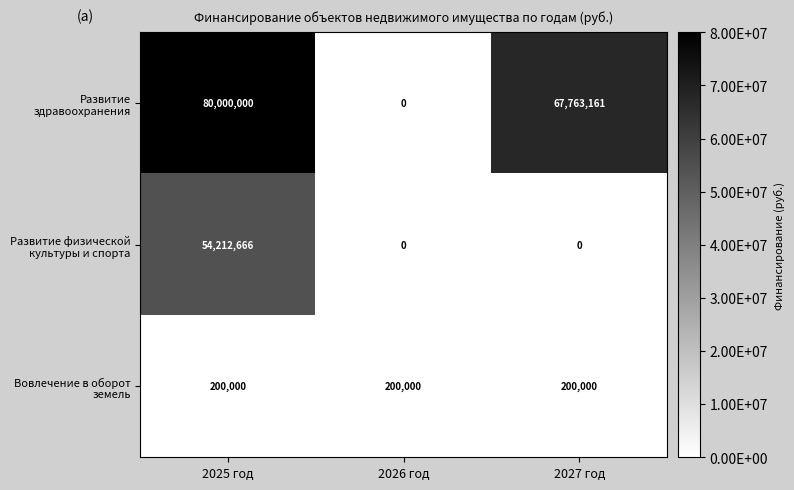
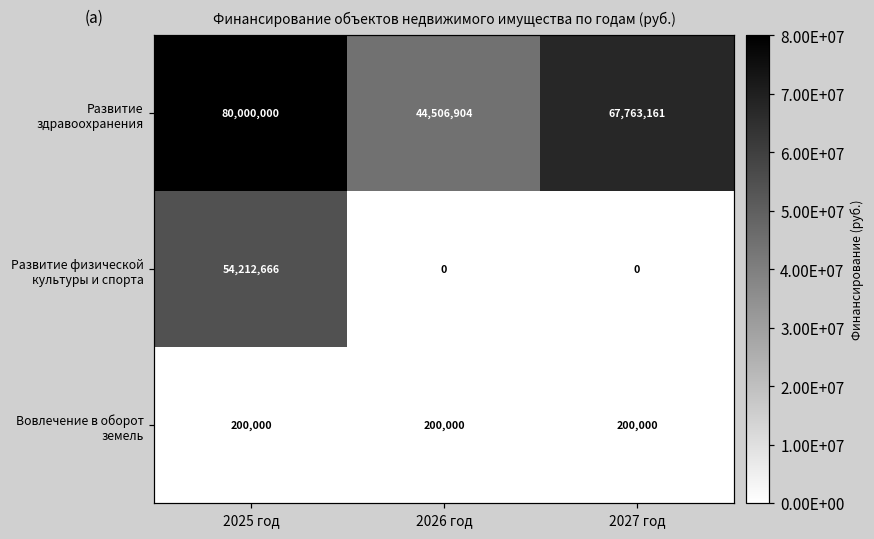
Развитие здравоохранения, 2026 год: 0 -> 44,506,904
